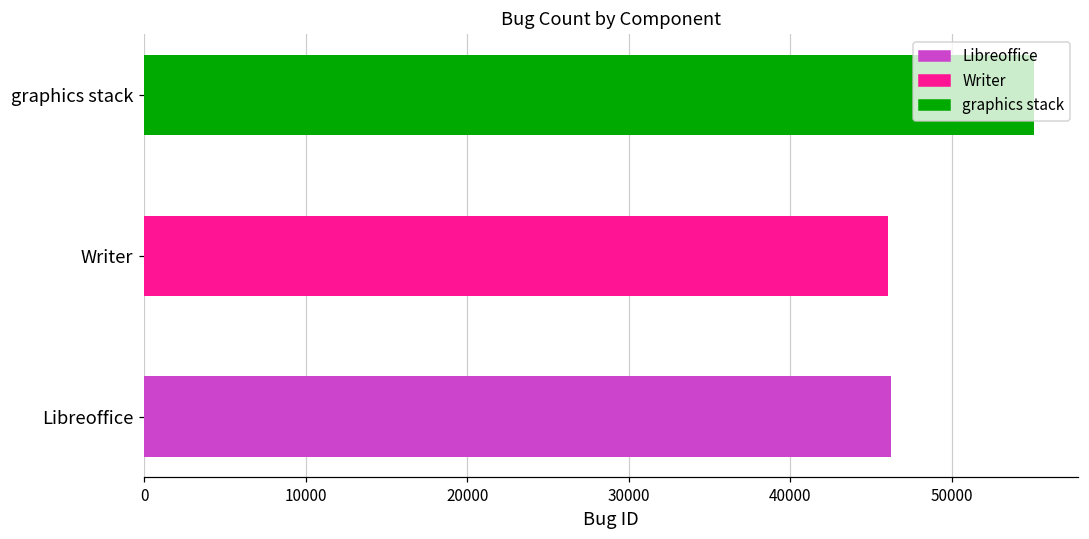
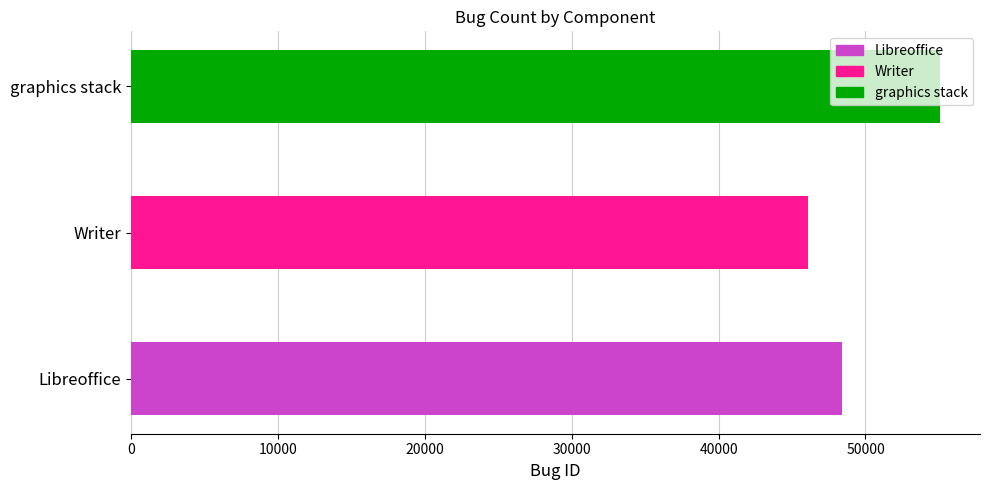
Libreoffice: 46200 -> 48400
